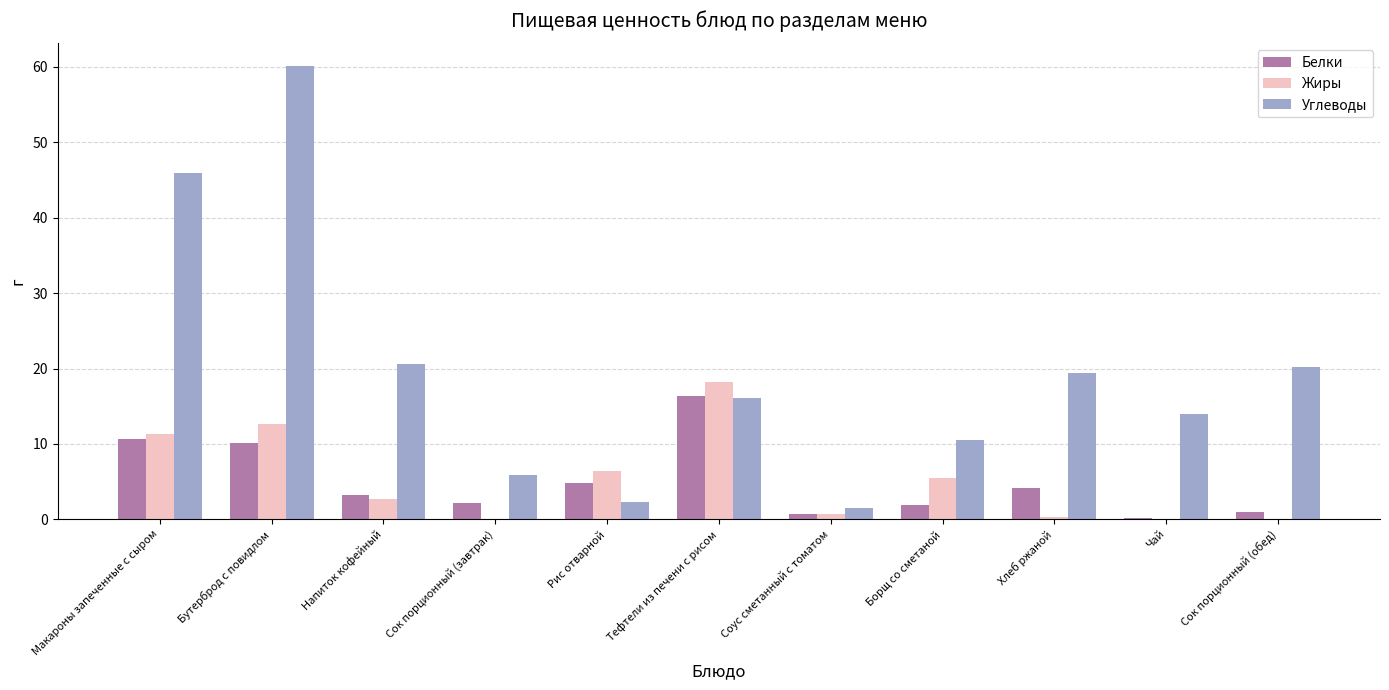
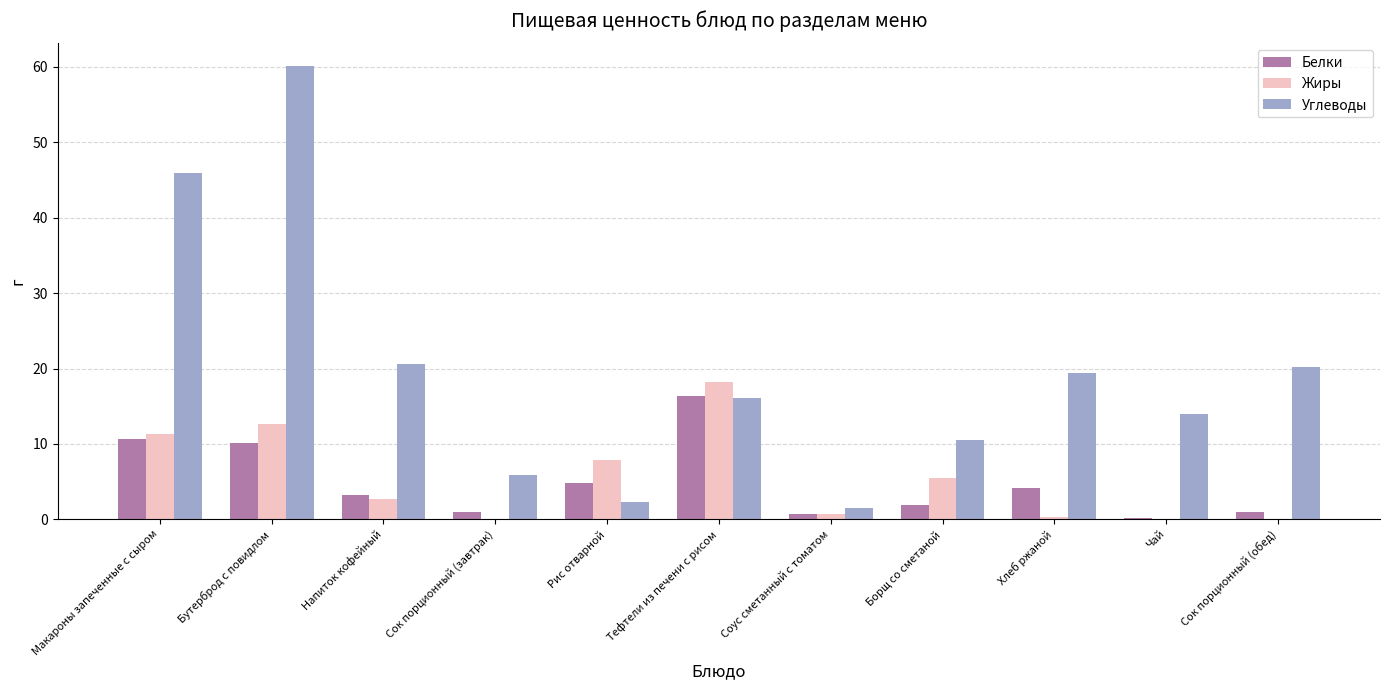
Белки, Сок порционный (завтрак): 2 -> 1
Жиры, Рис отварной: 6 -> 8
